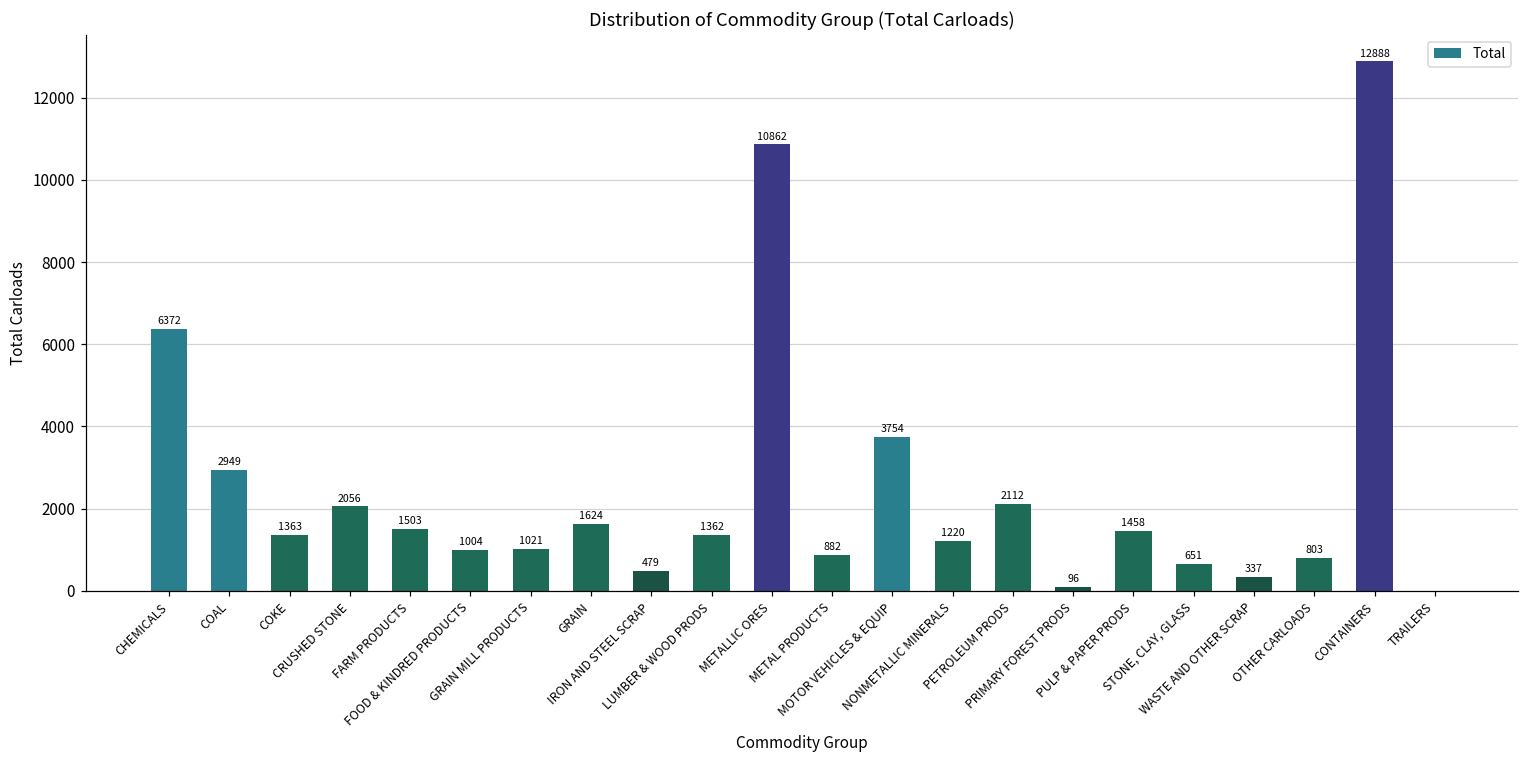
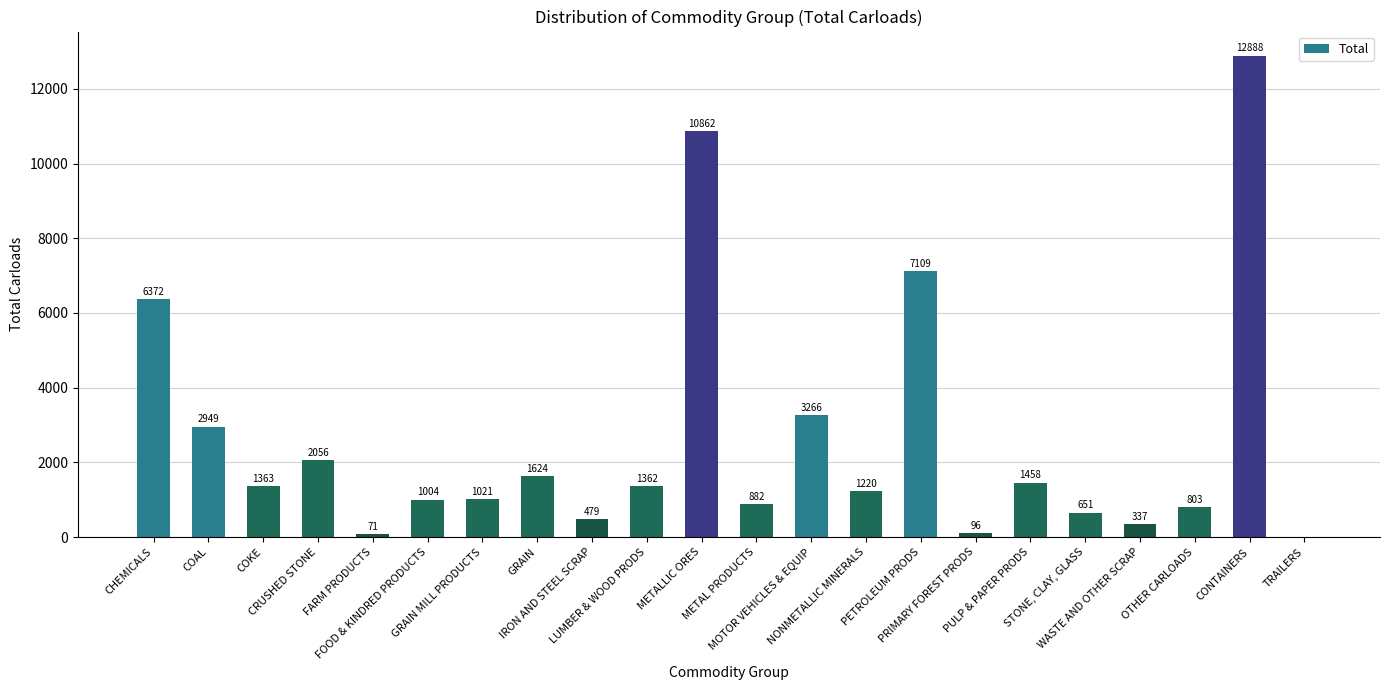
FARM PRODUCTS: 1503 -> 71
MOTOR VEHICLES & EQUIP: 3754 -> 3266
PETROLEUM PRODS: 2112 -> 7109
